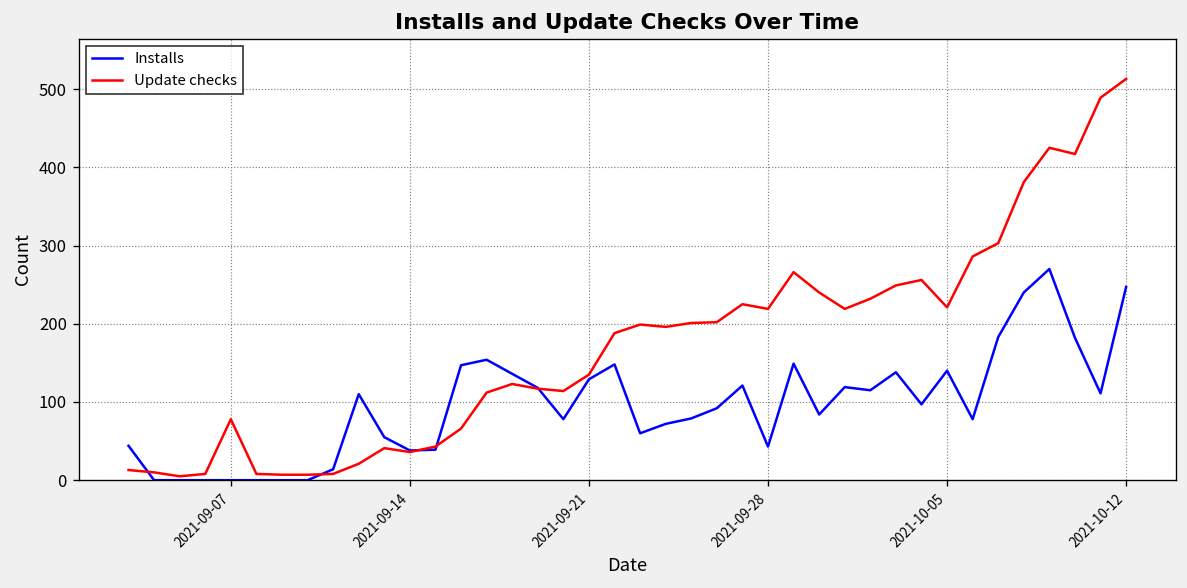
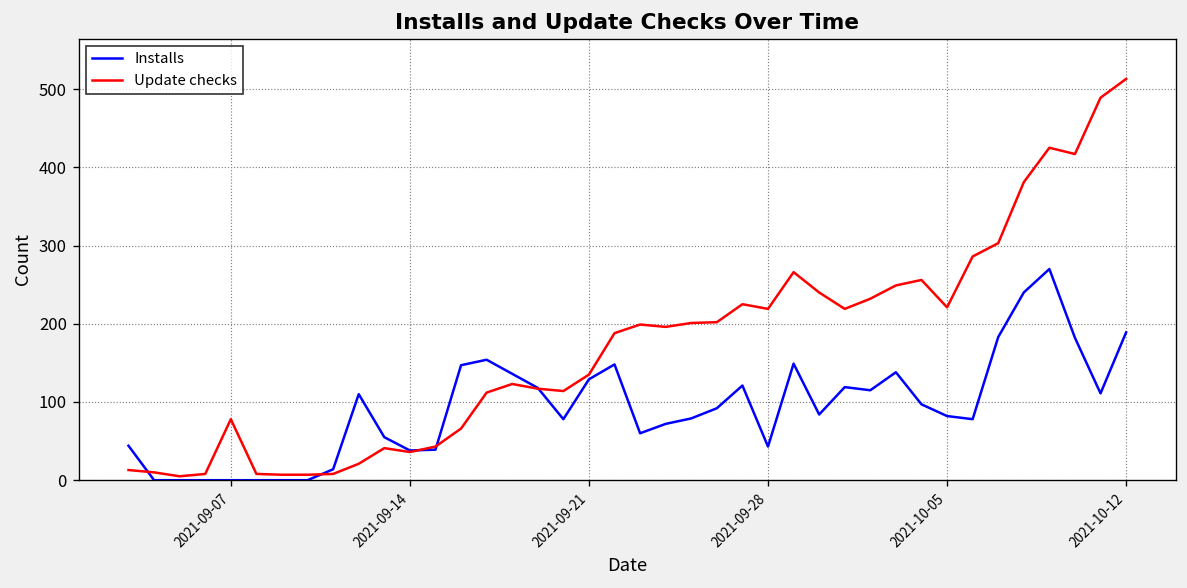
Installs, 2021-10-05: 140 -> 80
Installs, 2021-10-12: 250 -> 190
